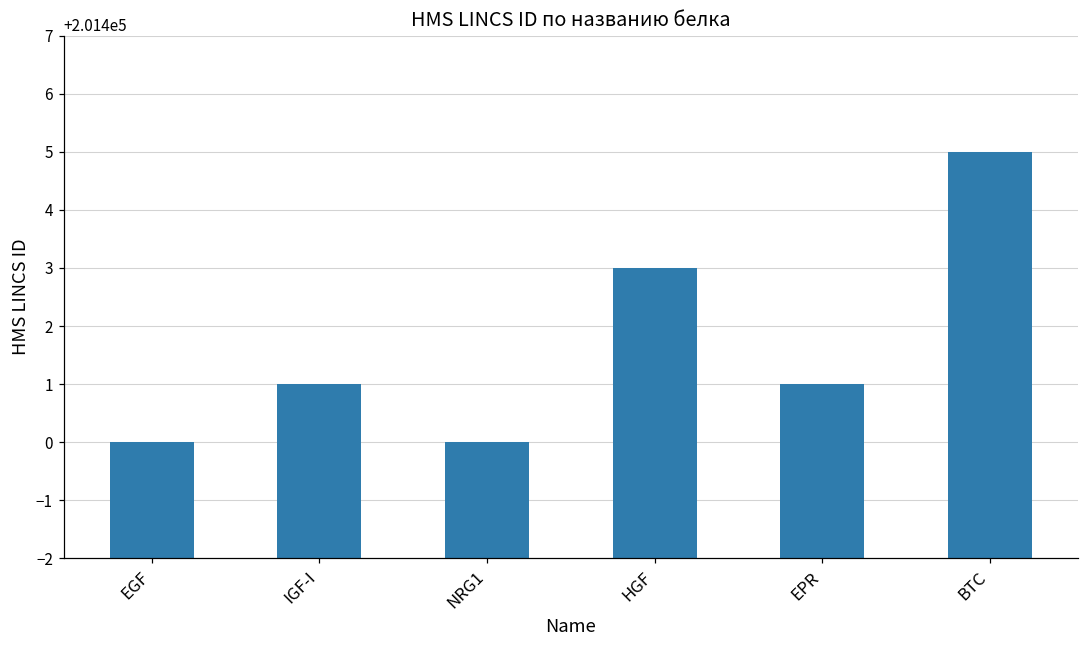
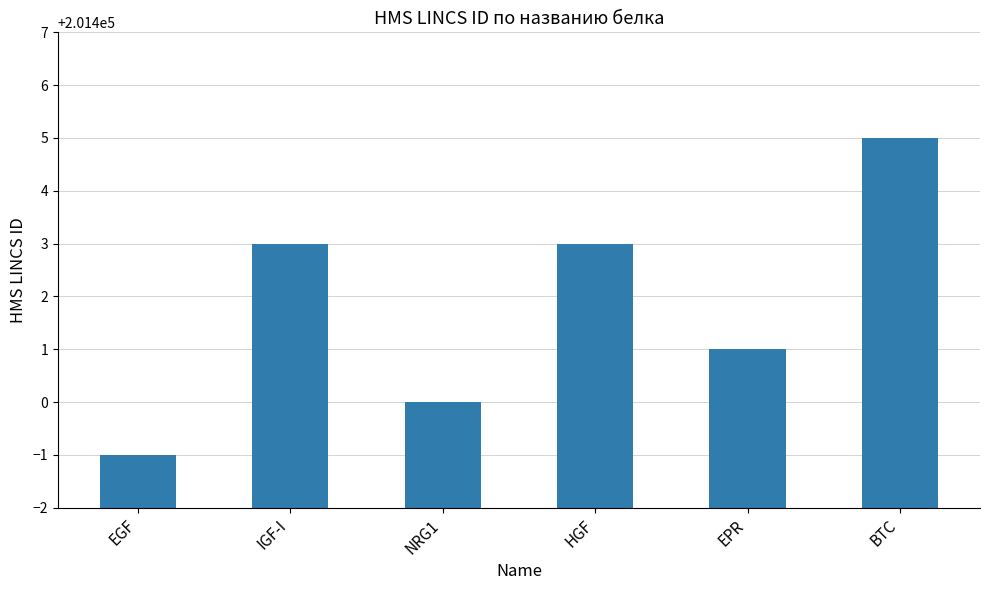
EGF: 201400 -> 201399
IGF-I: 201401 -> 201403
